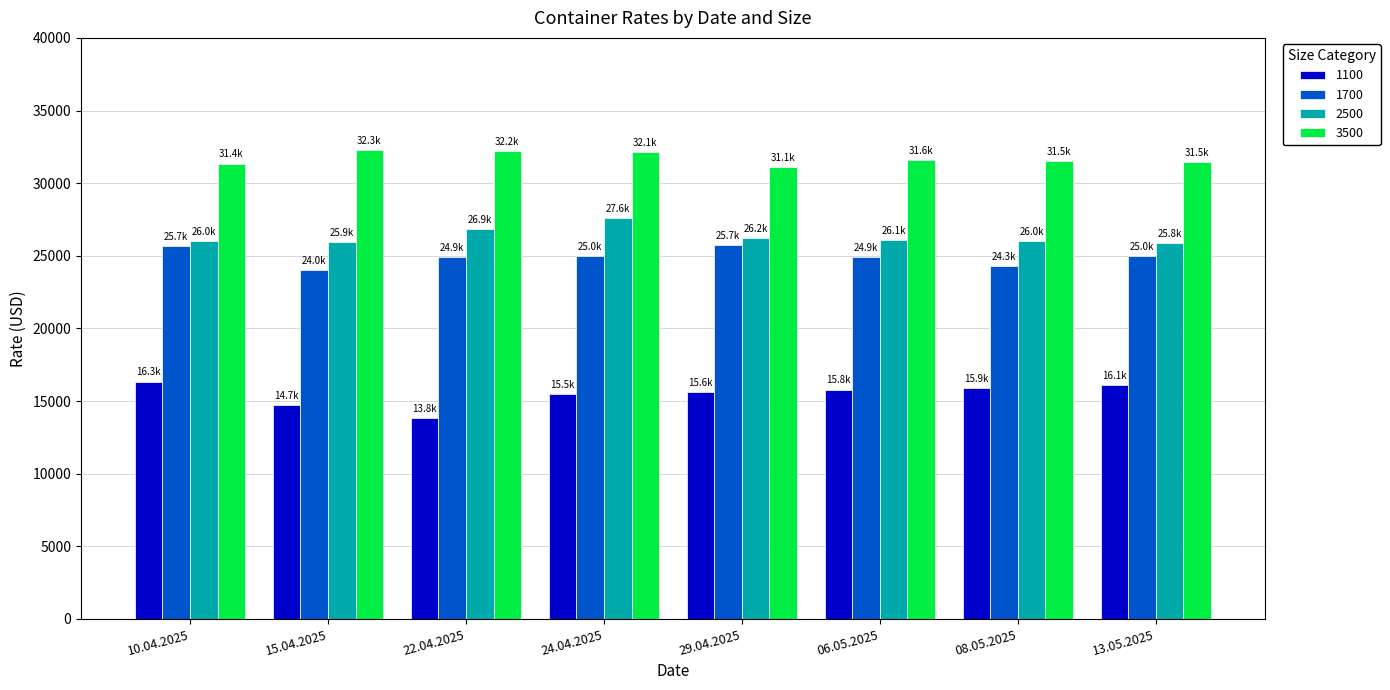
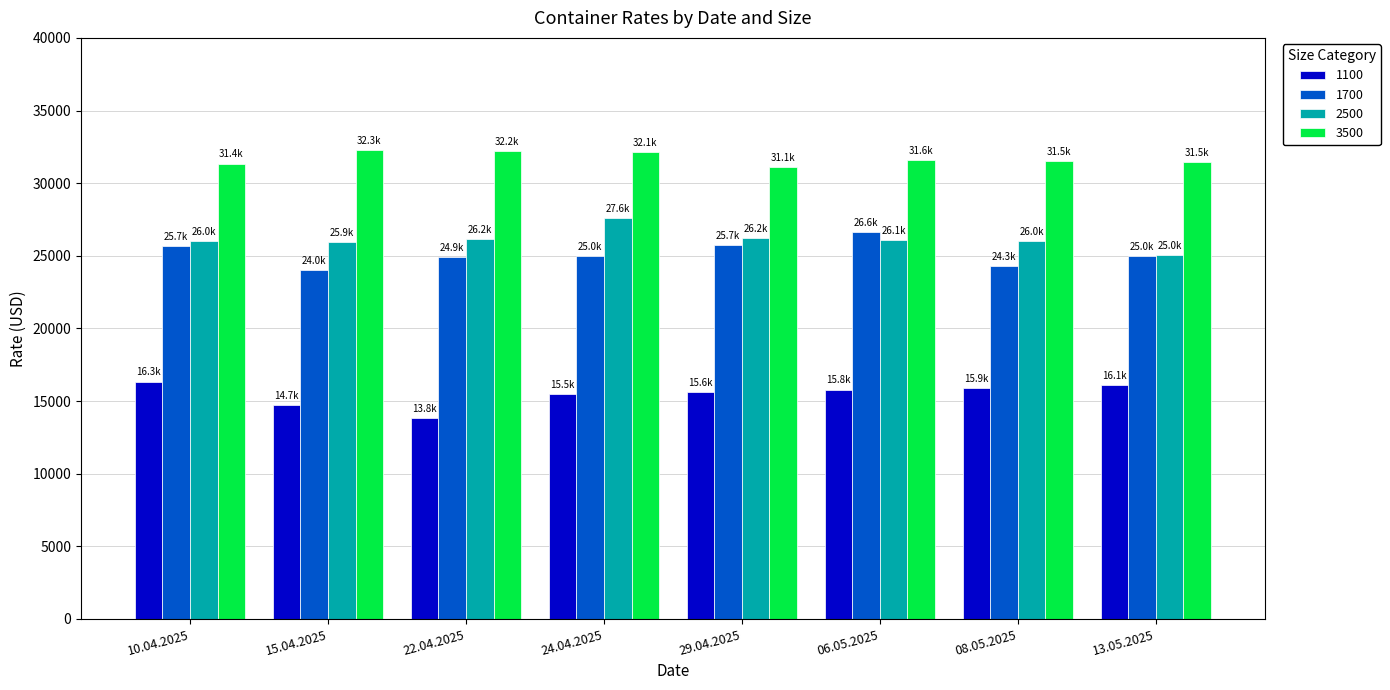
2500, 22.04.2025: 26.9k -> 26.2k
1700, 06.05.2025: 24.9k -> 26.6k
2500, 13.05.2025: 25.8k -> 25.0k
